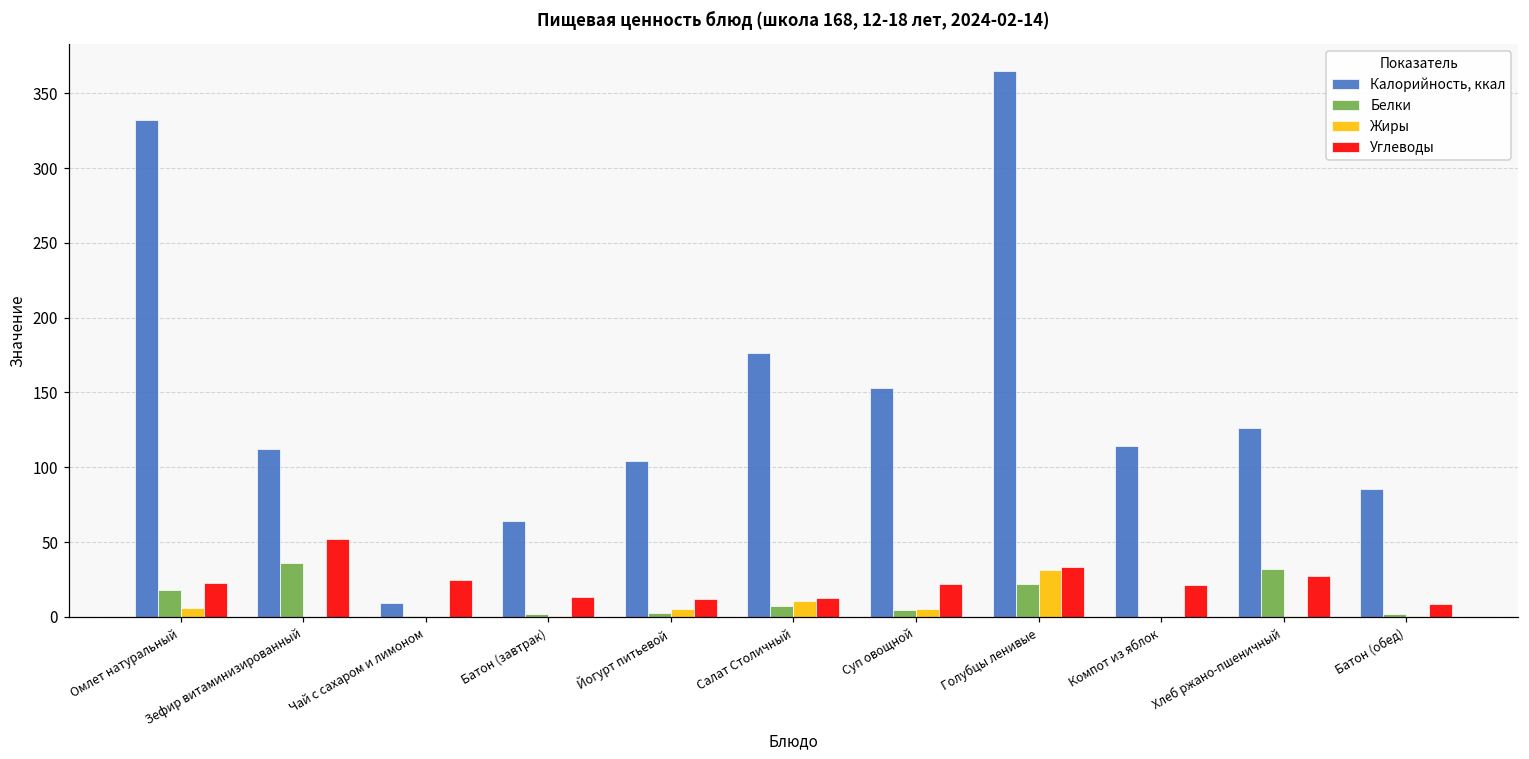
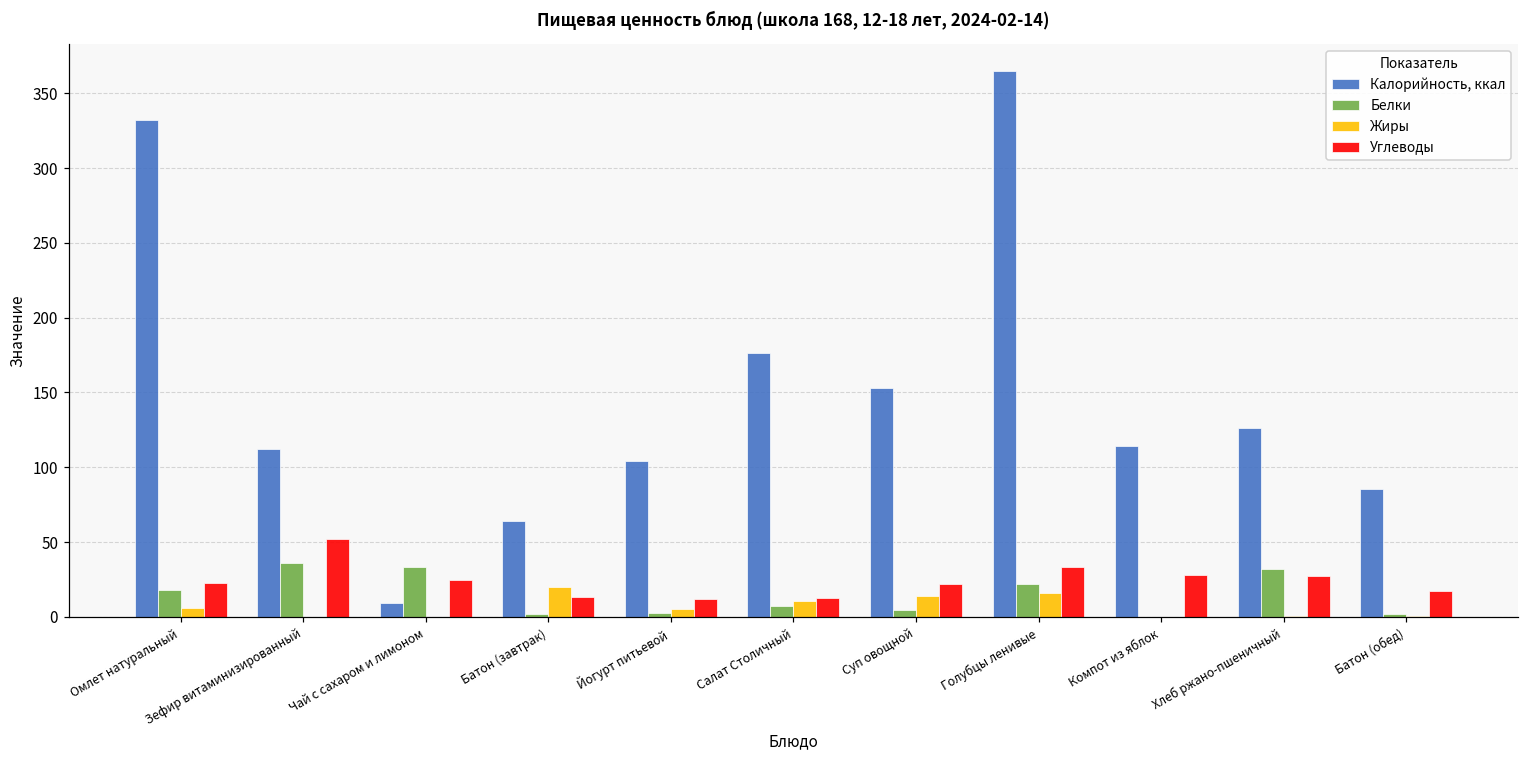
Белки, Чай с сахаром и лимоном: 0 -> 33
Жиры, Батон (завтрак): 1 -> 20
Жиры, Суп овощной: 5 -> 14
Жиры, Голубцы ленивые: 31 -> 16
Углеводы, Компот из яблок: 21 -> 28
Углеводы, Батон (обед): 8 -> 17
